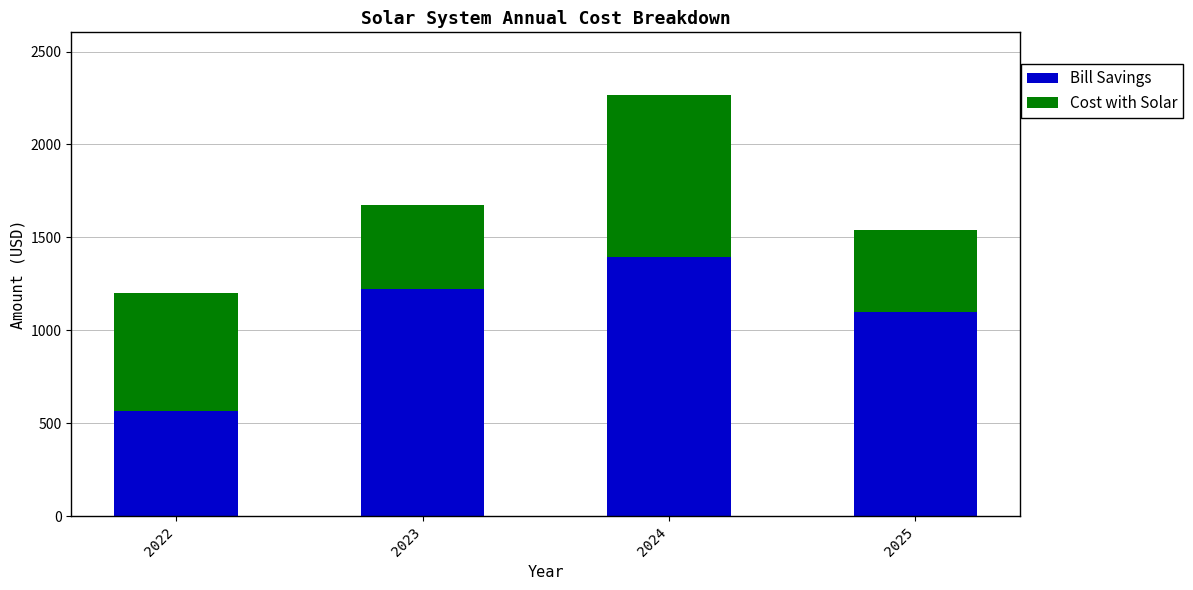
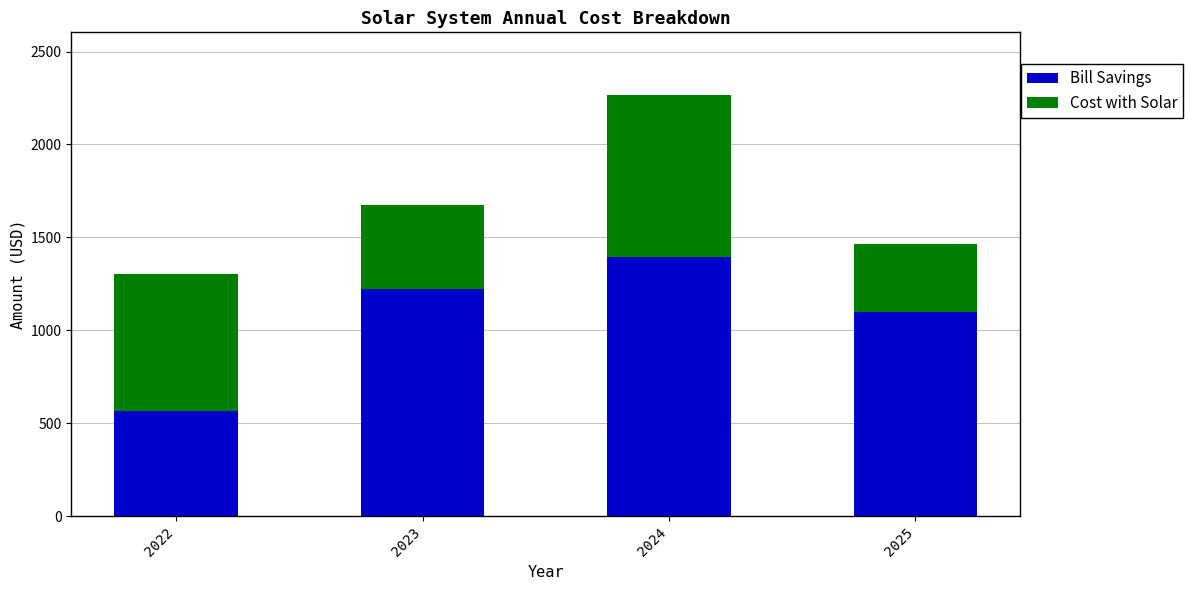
Cost with Solar, 2022: 630 -> 730
Cost with Solar, 2025: 440 -> 360
